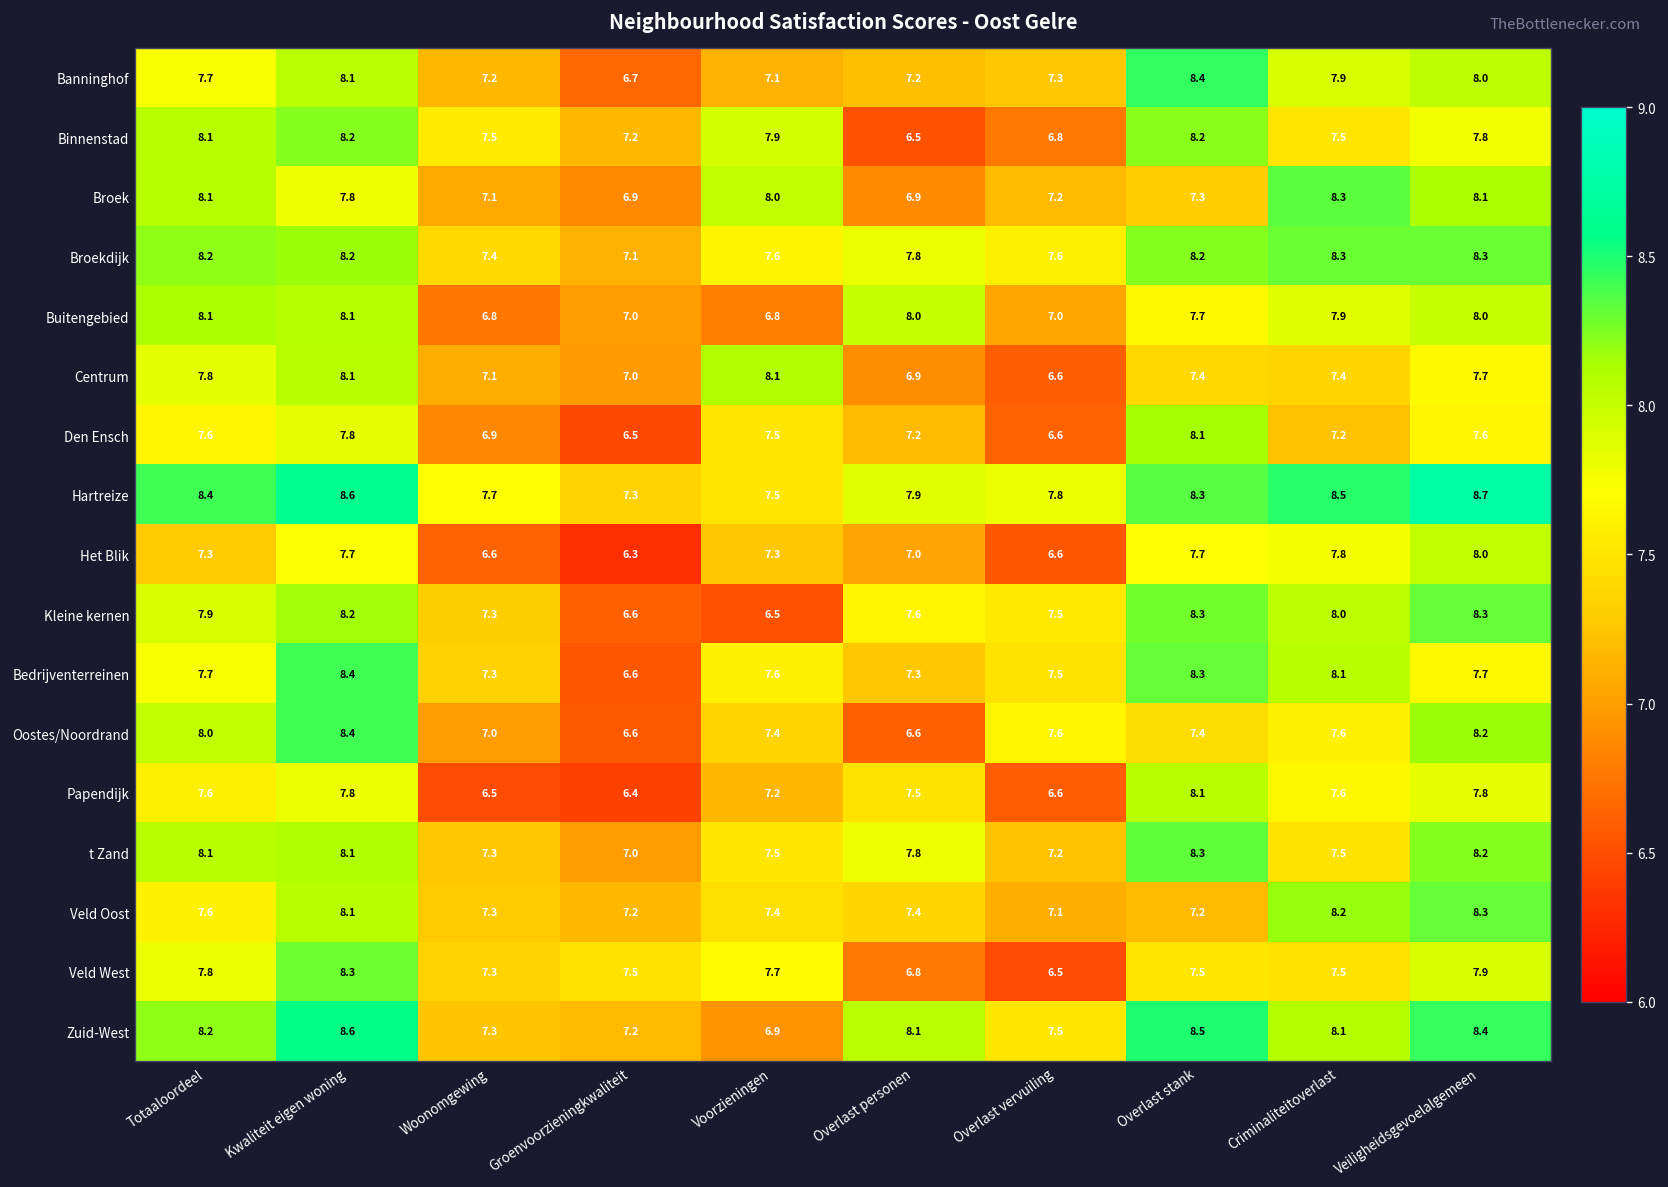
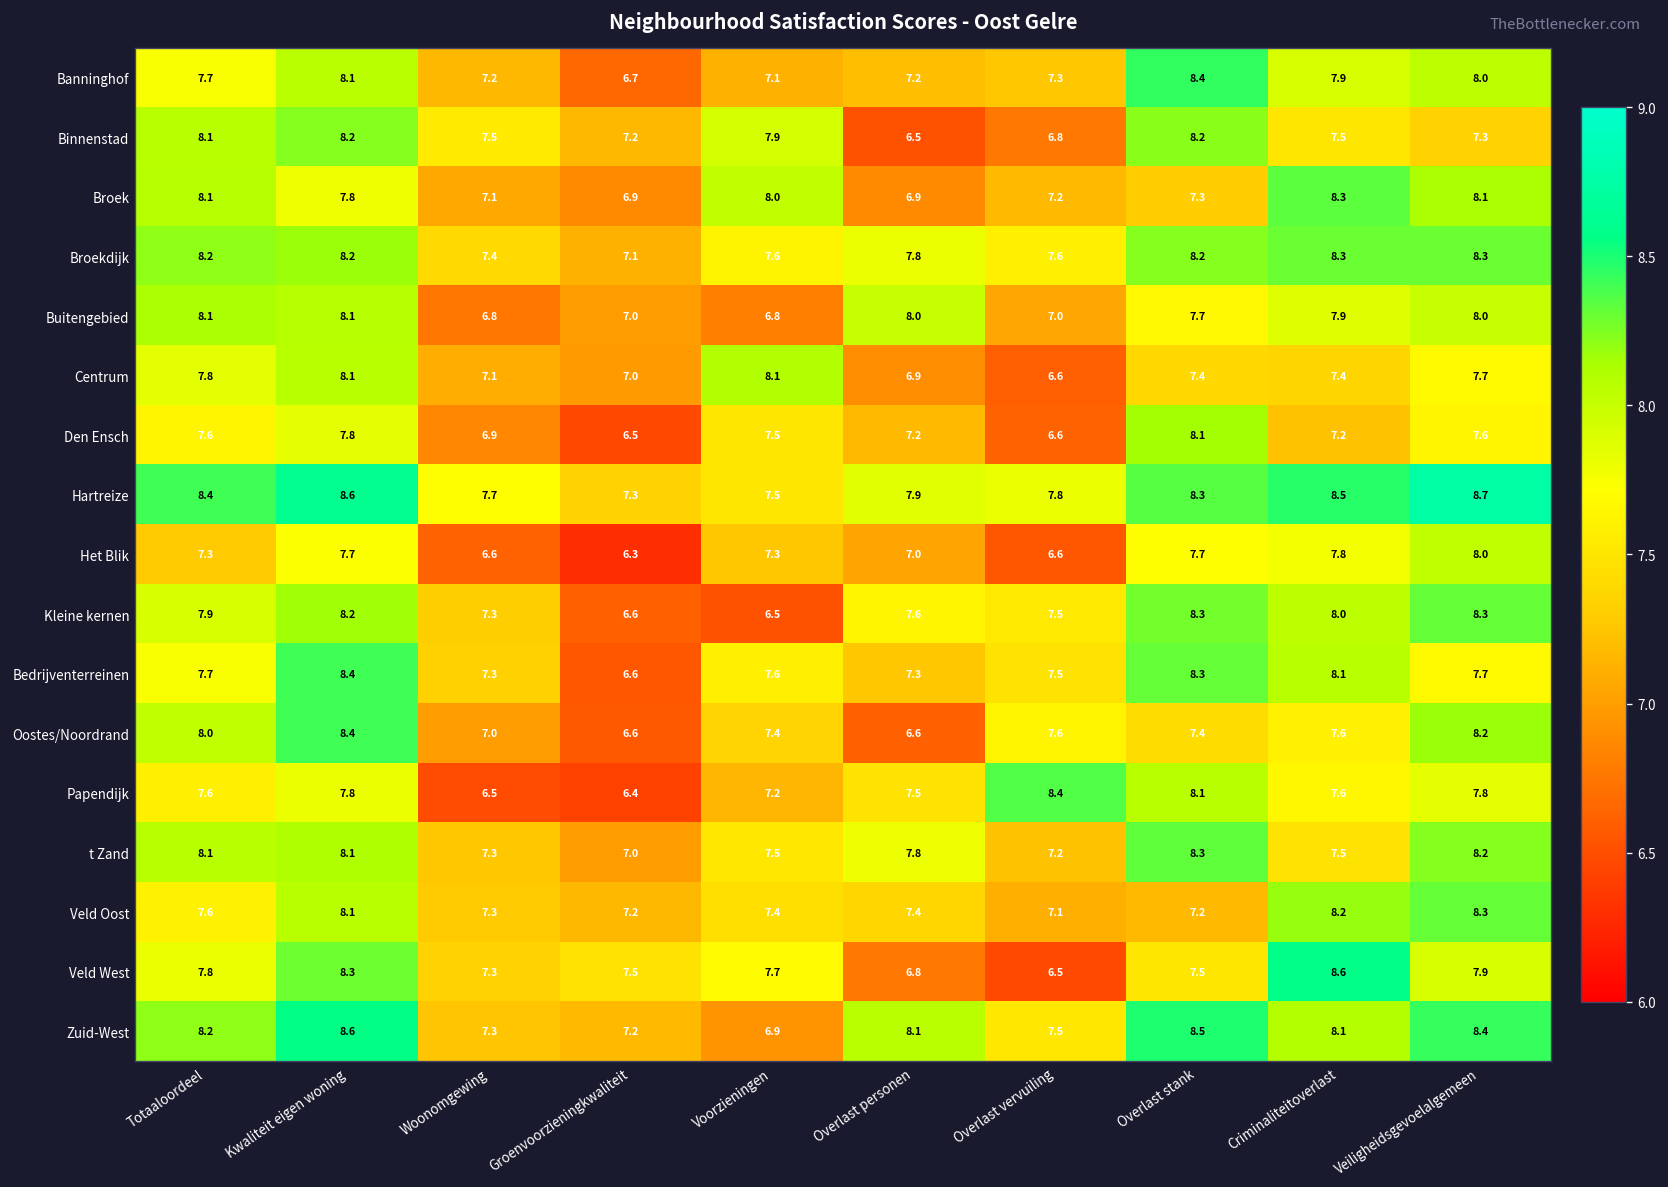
Binnenstad, Veiligheidsgevoelalgemeen: 7.8 -> 7.3
Papendijk, Overlast vervuiling: 6.6 -> 8.4
Veld West, Criminaliteitoverlast: 7.5 -> 8.6
